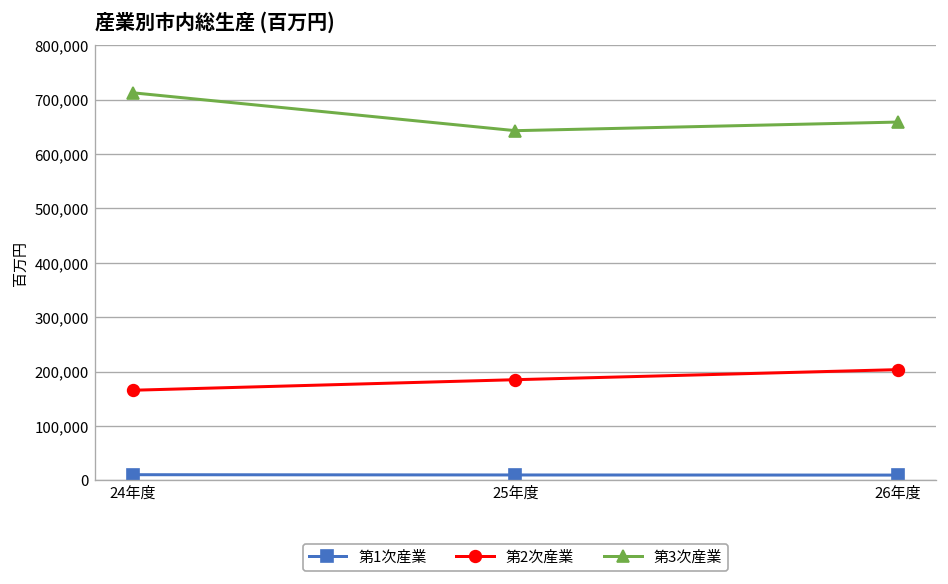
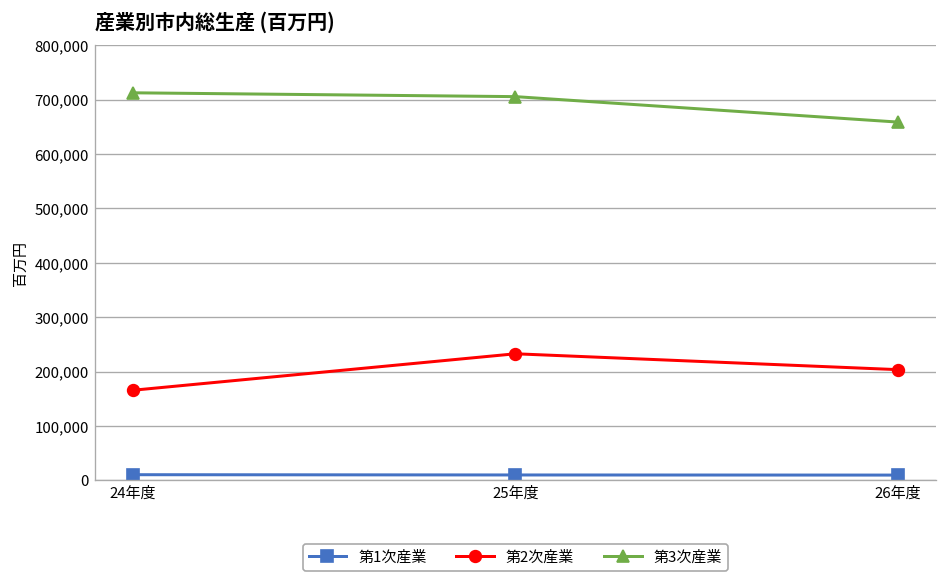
第2次産業, 25年度: 190,000 -> 230,000
第3次産業, 25年度: 640,000 -> 710,000
